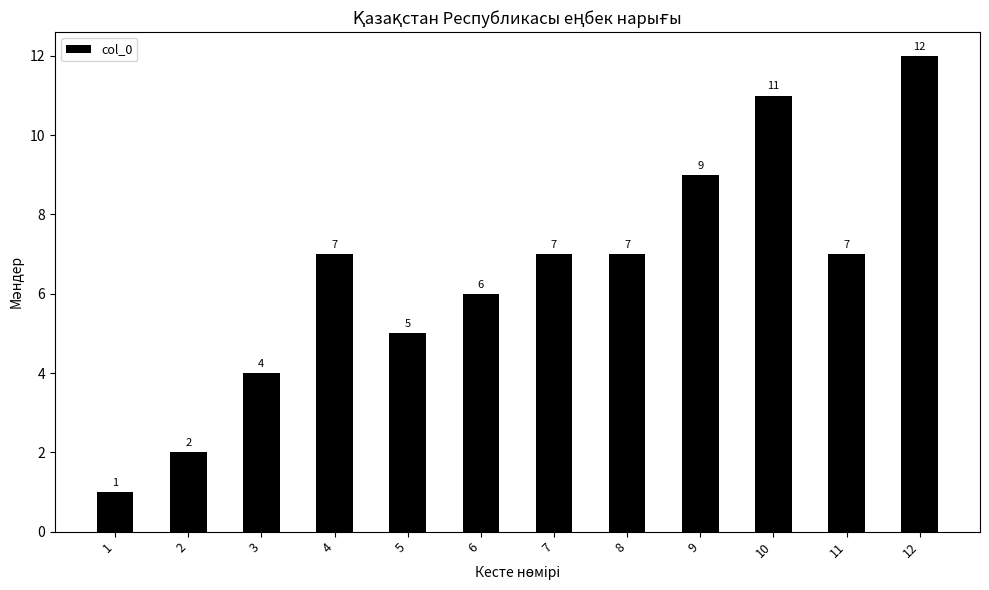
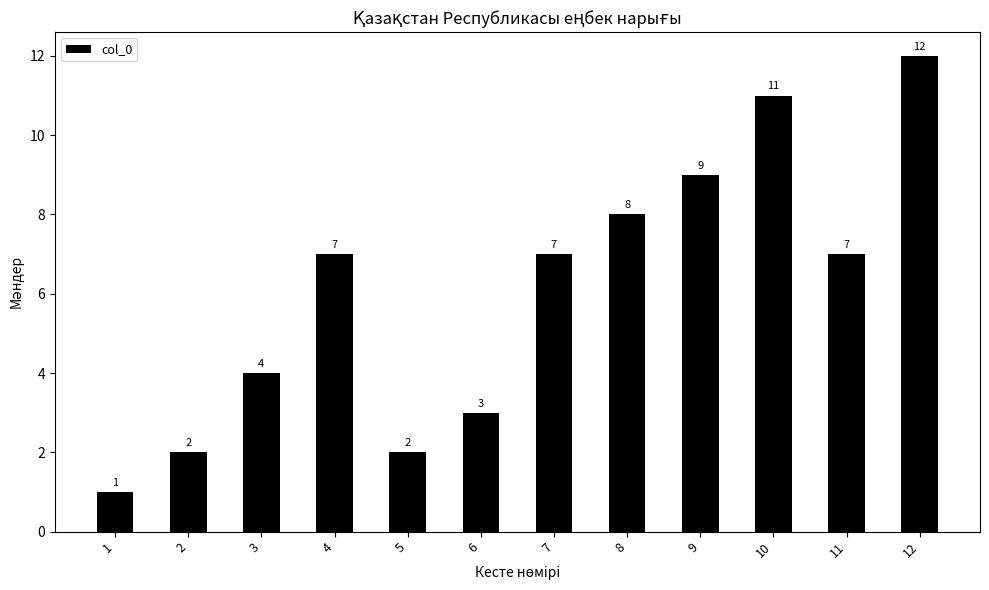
5: 5 -> 2
6: 6 -> 3
8: 7 -> 8
